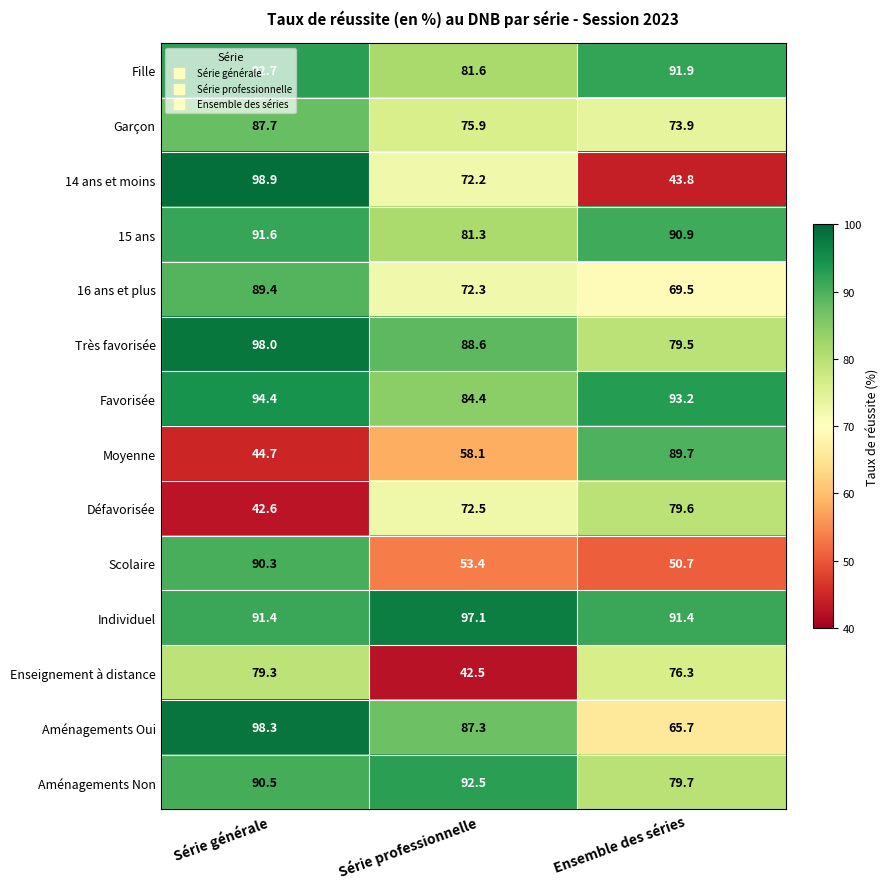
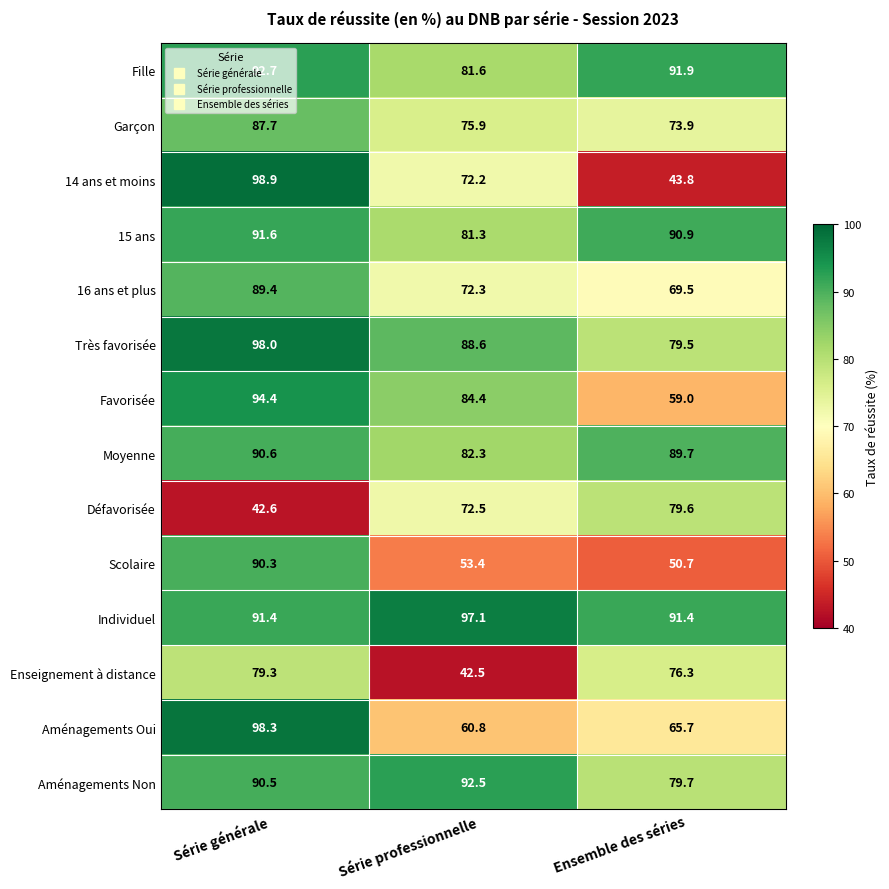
Favorisée, Ensemble des séries: 93.2 -> 59.0
Moyenne, Série générale: 44.7 -> 90.6
Moyenne, Série professionnelle: 58.1 -> 82.3
Aménagements Oui, Série professionnelle: 87.3 -> 60.8
